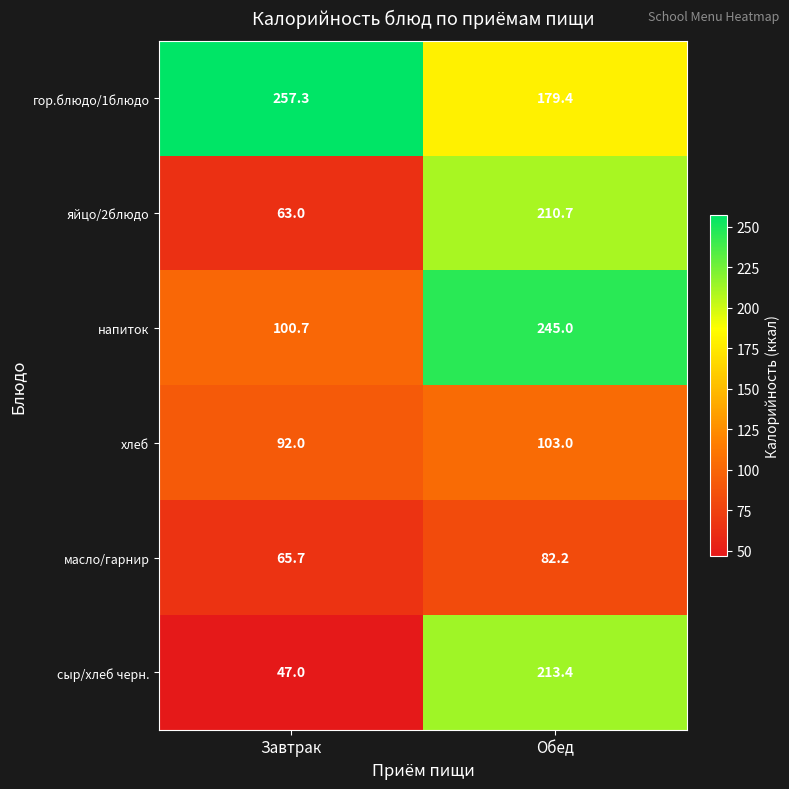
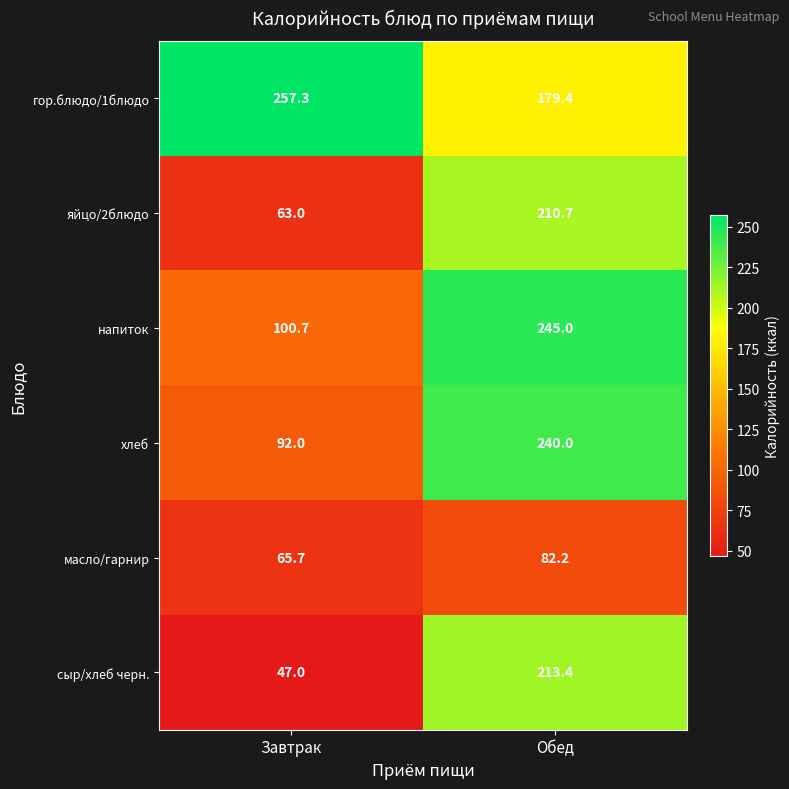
хлеб, Обед: 103.0 -> 240.0
